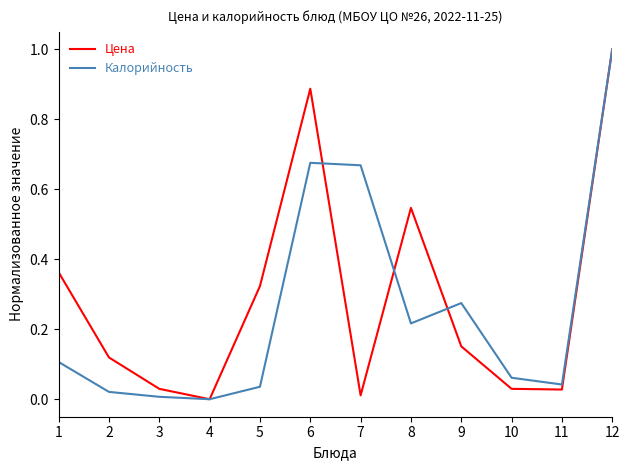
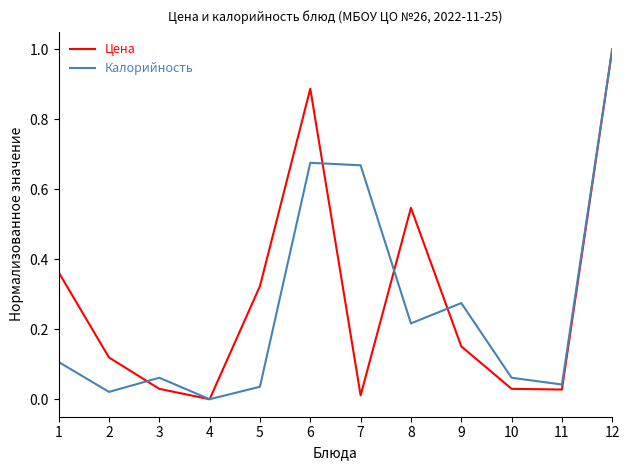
Калорийность, 3: 0.01 -> 0.06
